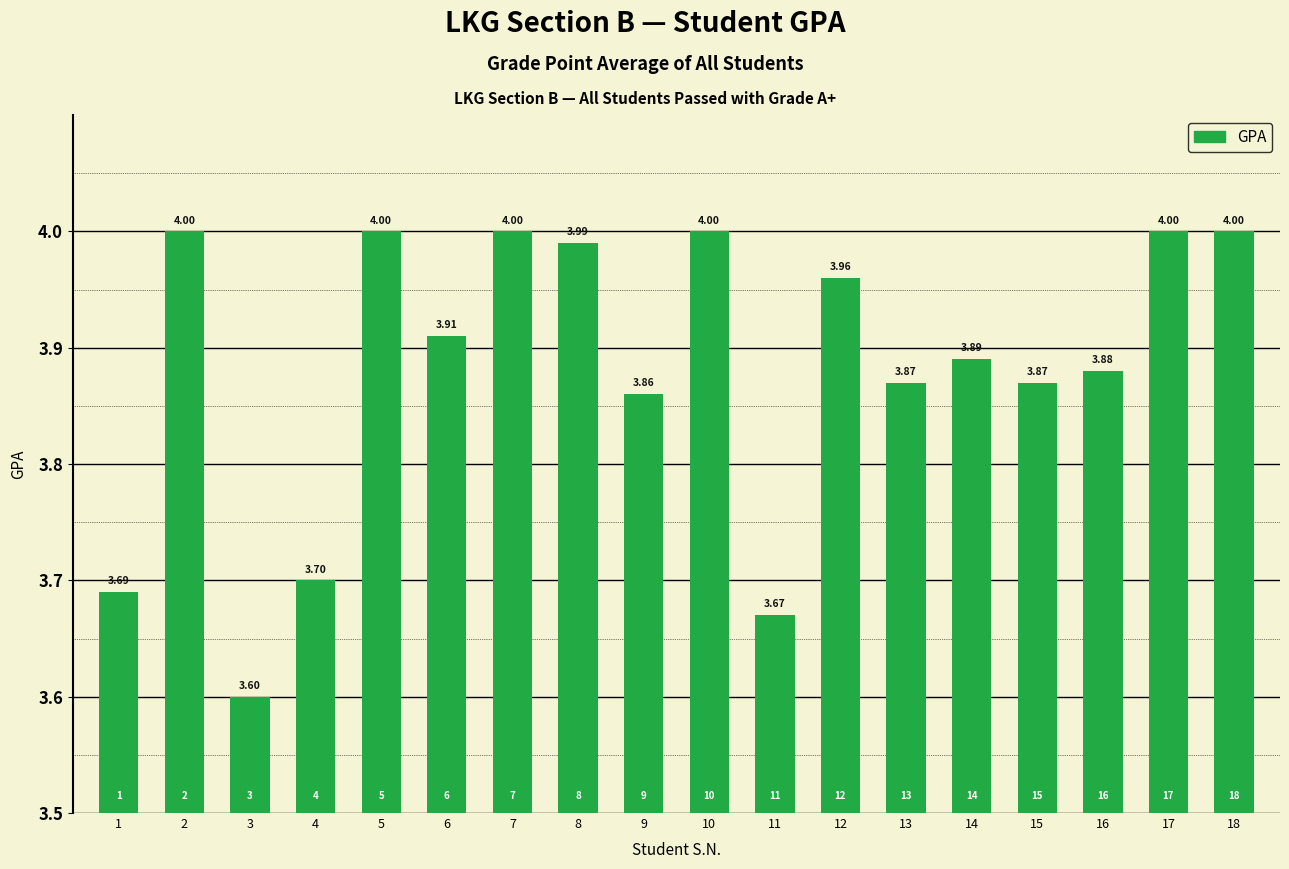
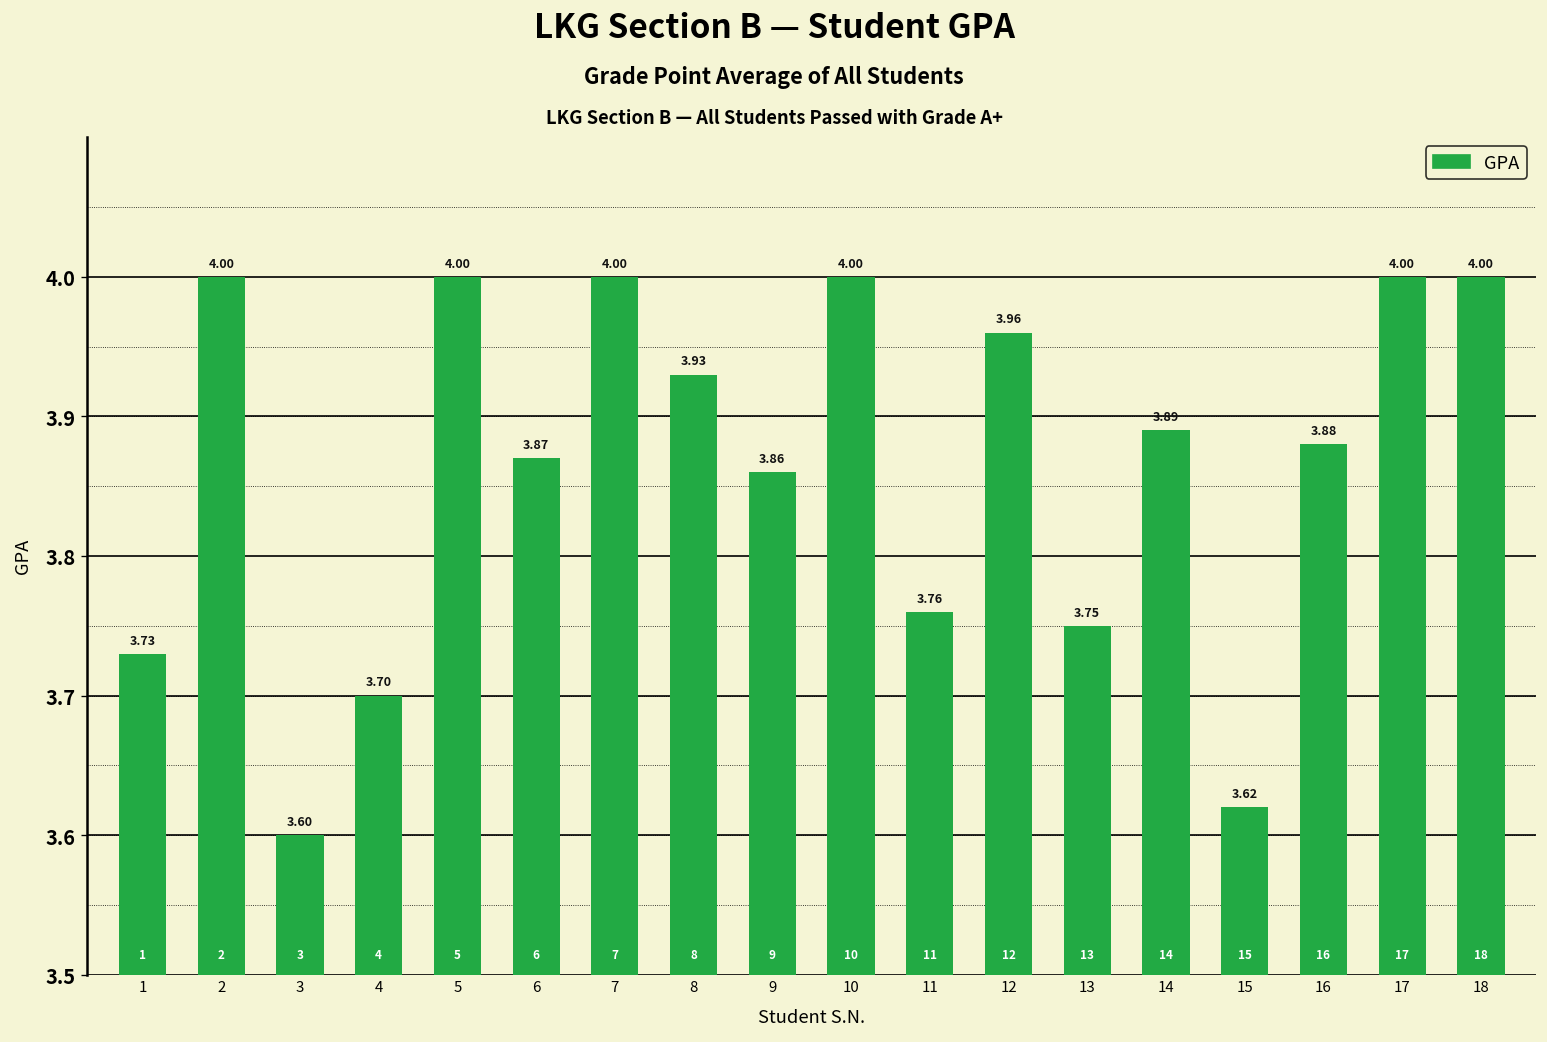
1: 3.69 -> 3.73
6: 3.91 -> 3.87
8: 3.99 -> 3.93
11: 3.67 -> 3.76
13: 3.87 -> 3.75
15: 3.87 -> 3.62
